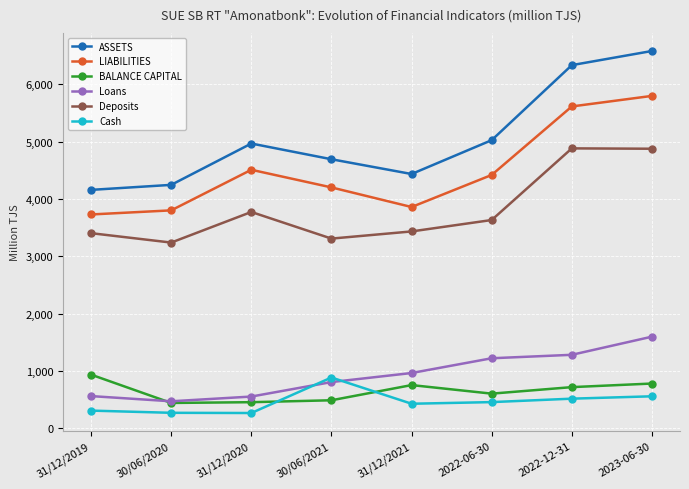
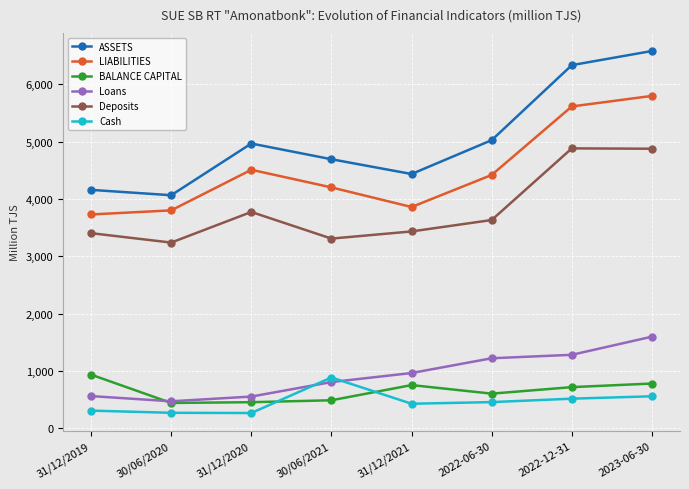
ASSETS, 30/06/2020: 4,200 -> 4,100
